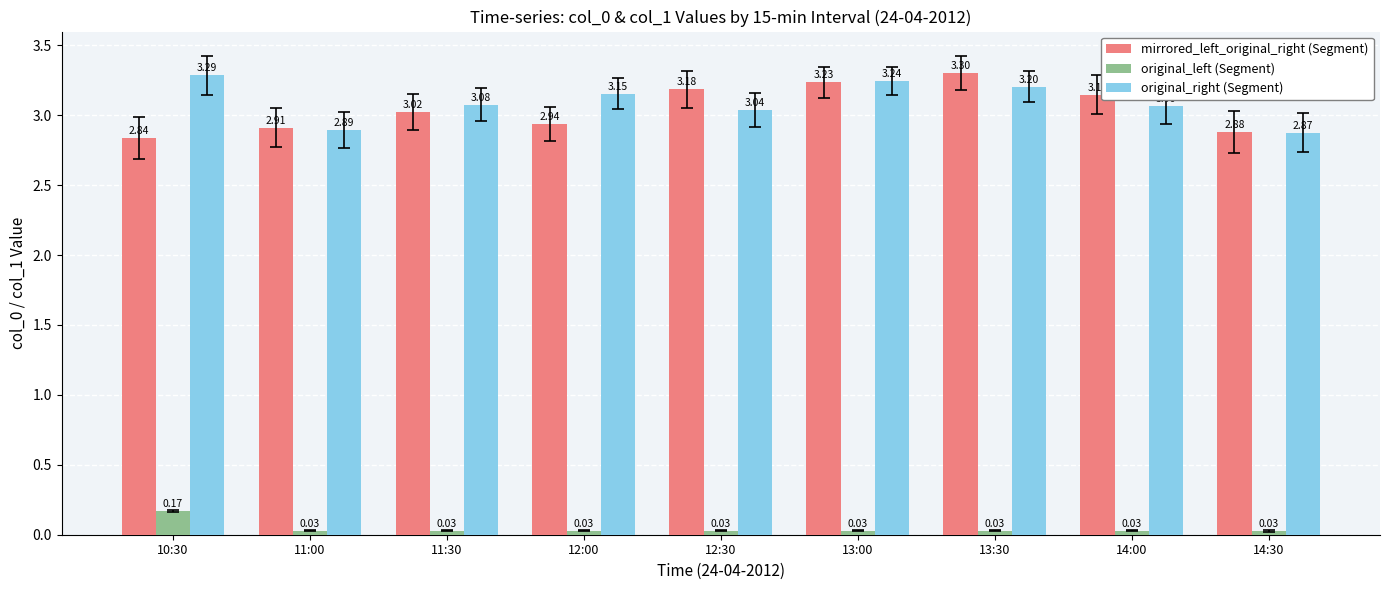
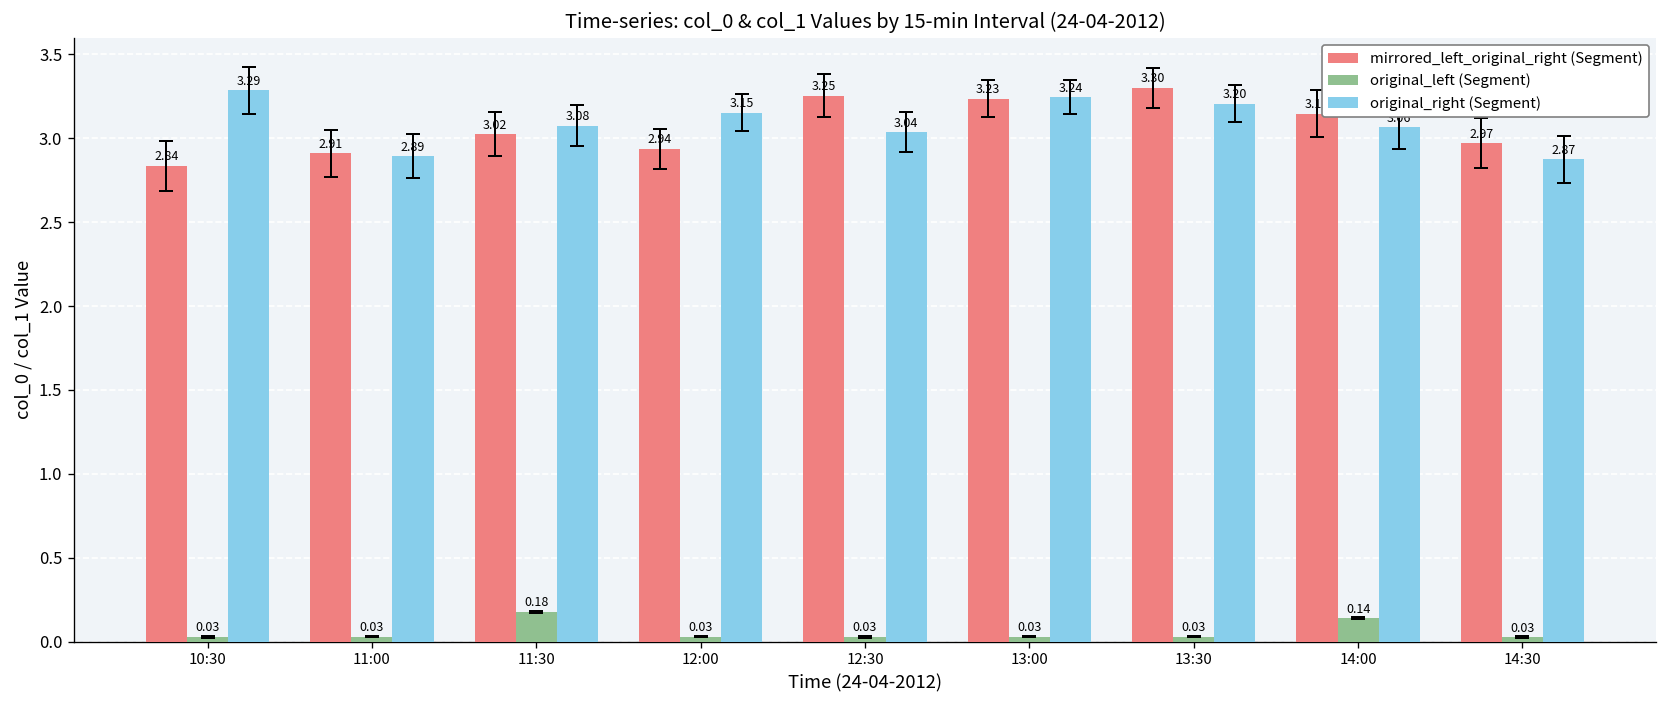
original_left (Segment), 10:30: 0.17 -> 0.03
original_left (Segment), 11:30: 0.03 -> 0.18
mirrored_left_original_right (Segment), 12:30: 3.18 -> 3.25
original_left (Segment), 14:00: 0.03 -> 0.14
mirrored_left_original_right (Segment), 14:30: 2.88 -> 2.97
